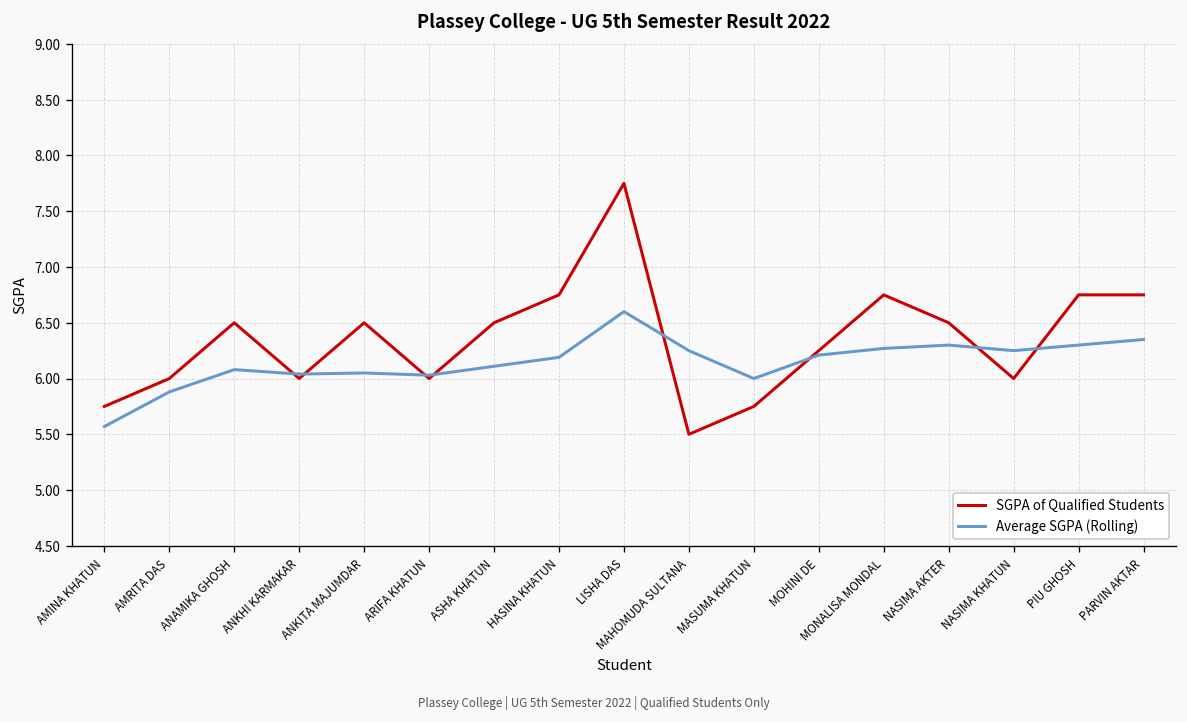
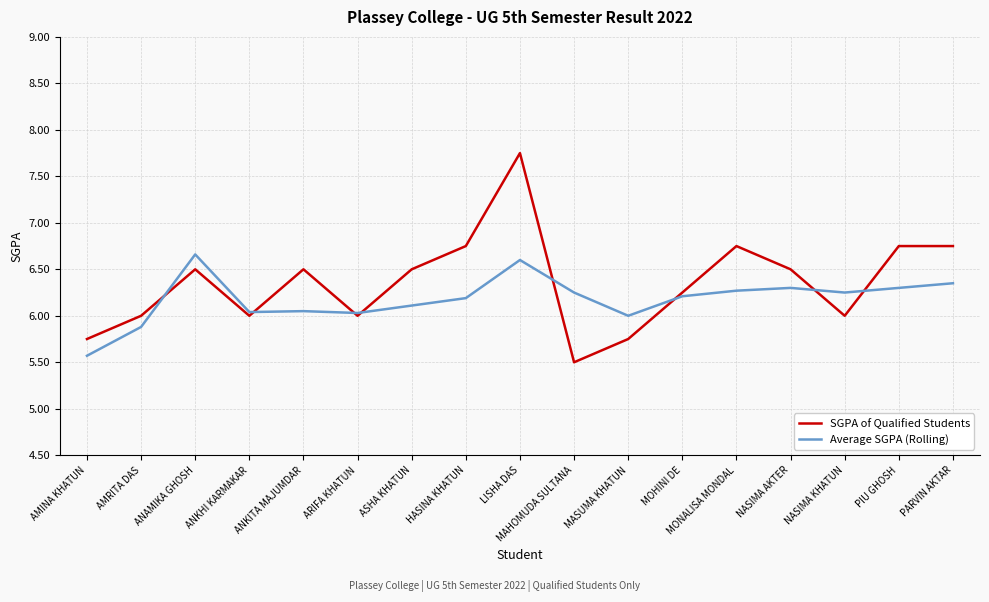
Average SGPA (Rolling), ANAMIKA GHOSH: 6.1 -> 6.7
